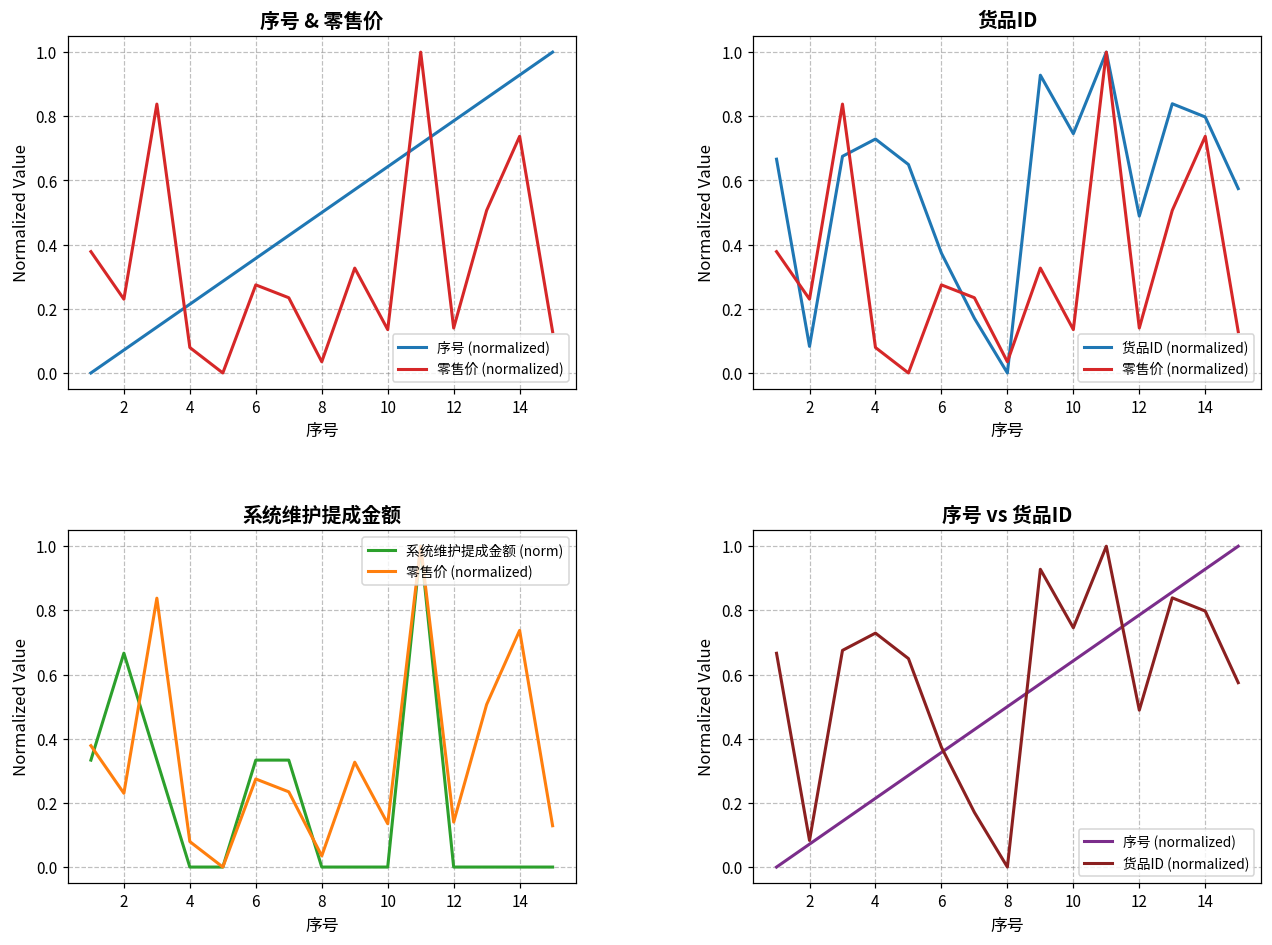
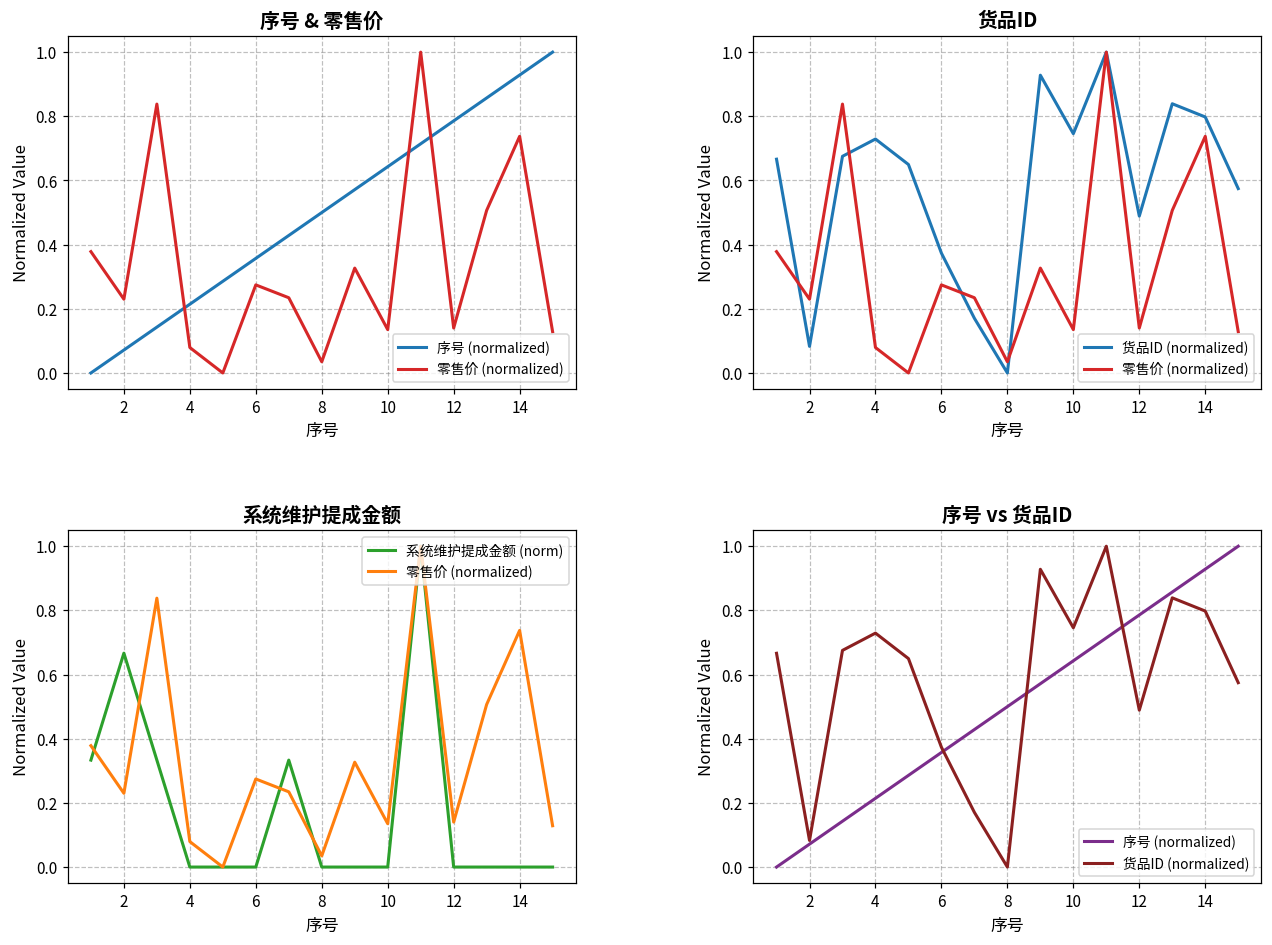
系统维护提成金额, 系统维护提成金额 (norm), 6: 0.33 -> 0.00
